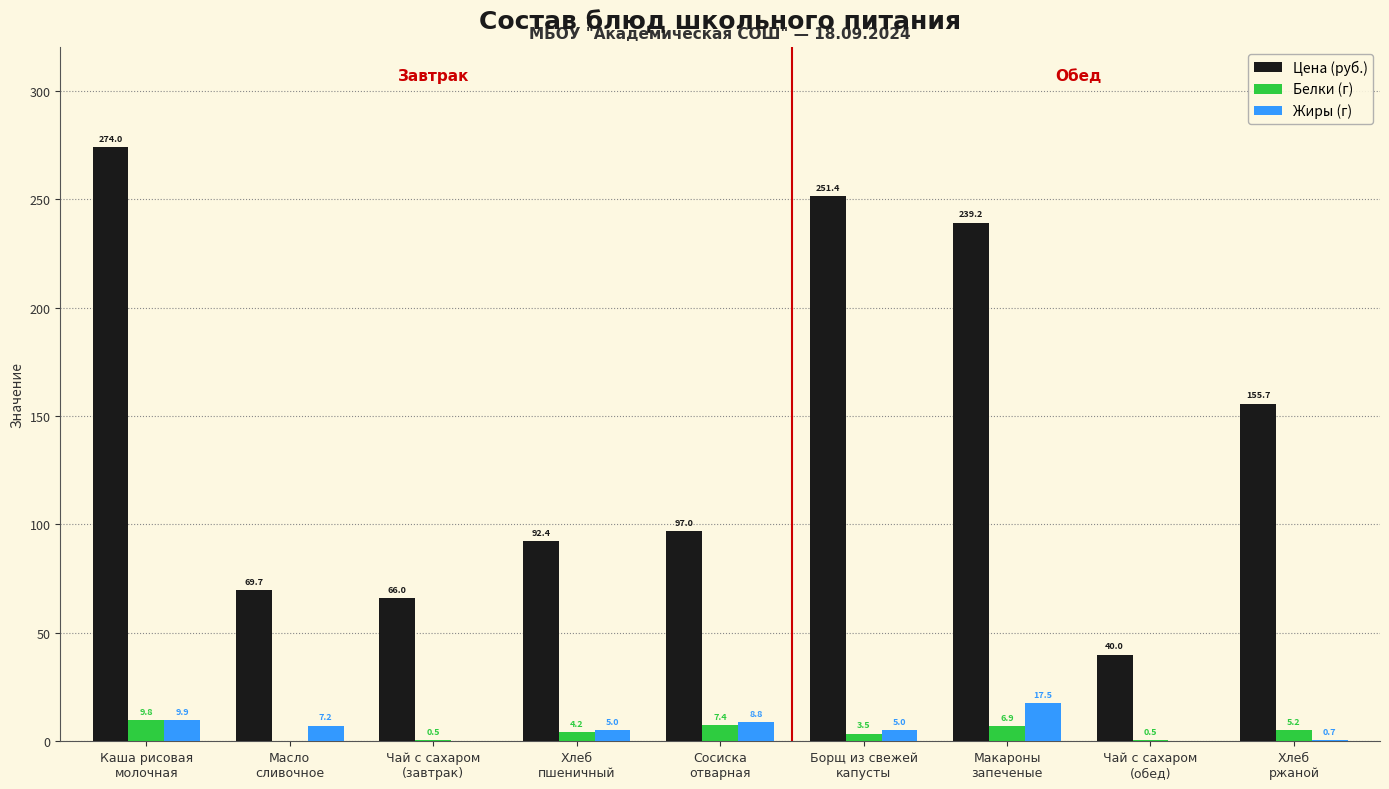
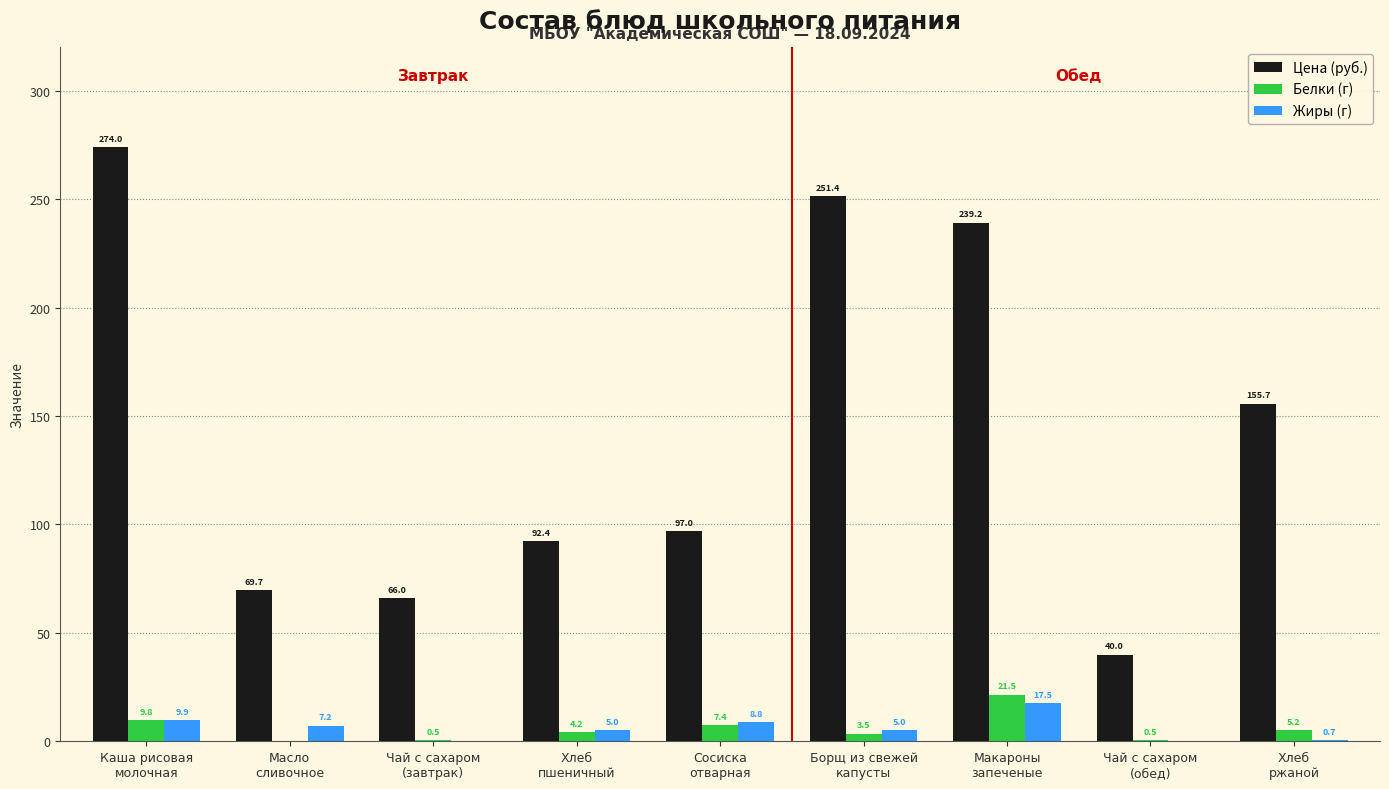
Белки (г), Макароны запеченые: 6.9 -> 21.5
